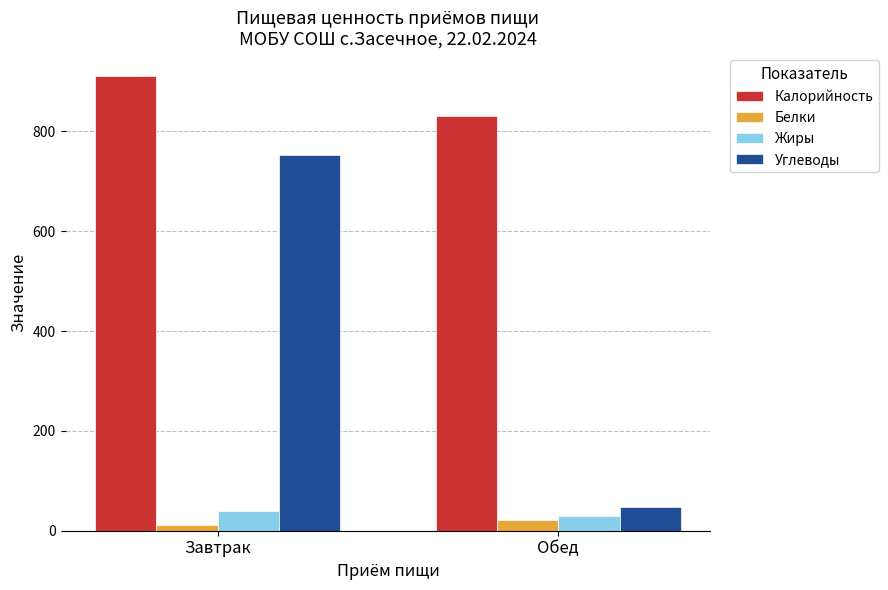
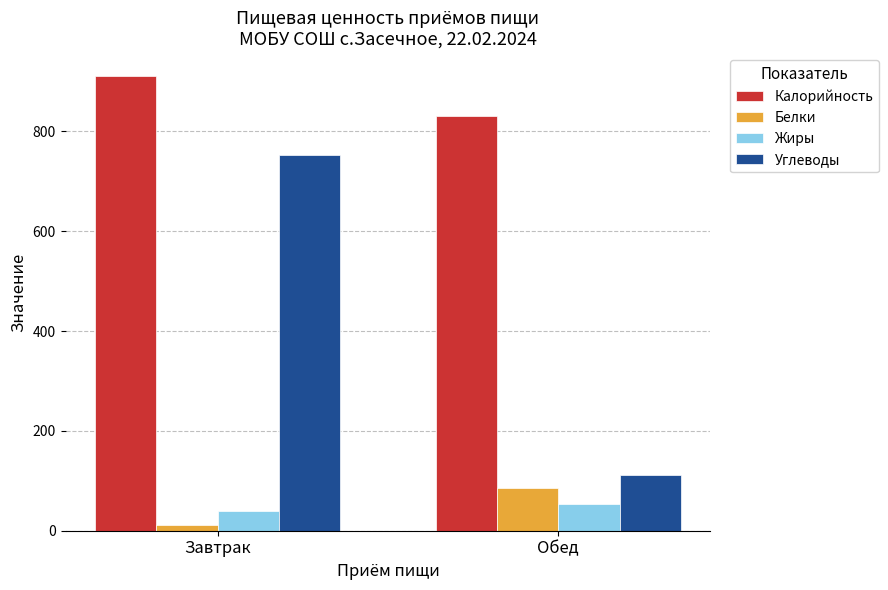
Белки, Обед: 20 -> 90
Жиры, Обед: 30 -> 50
Углеводы, Обед: 50 -> 110
